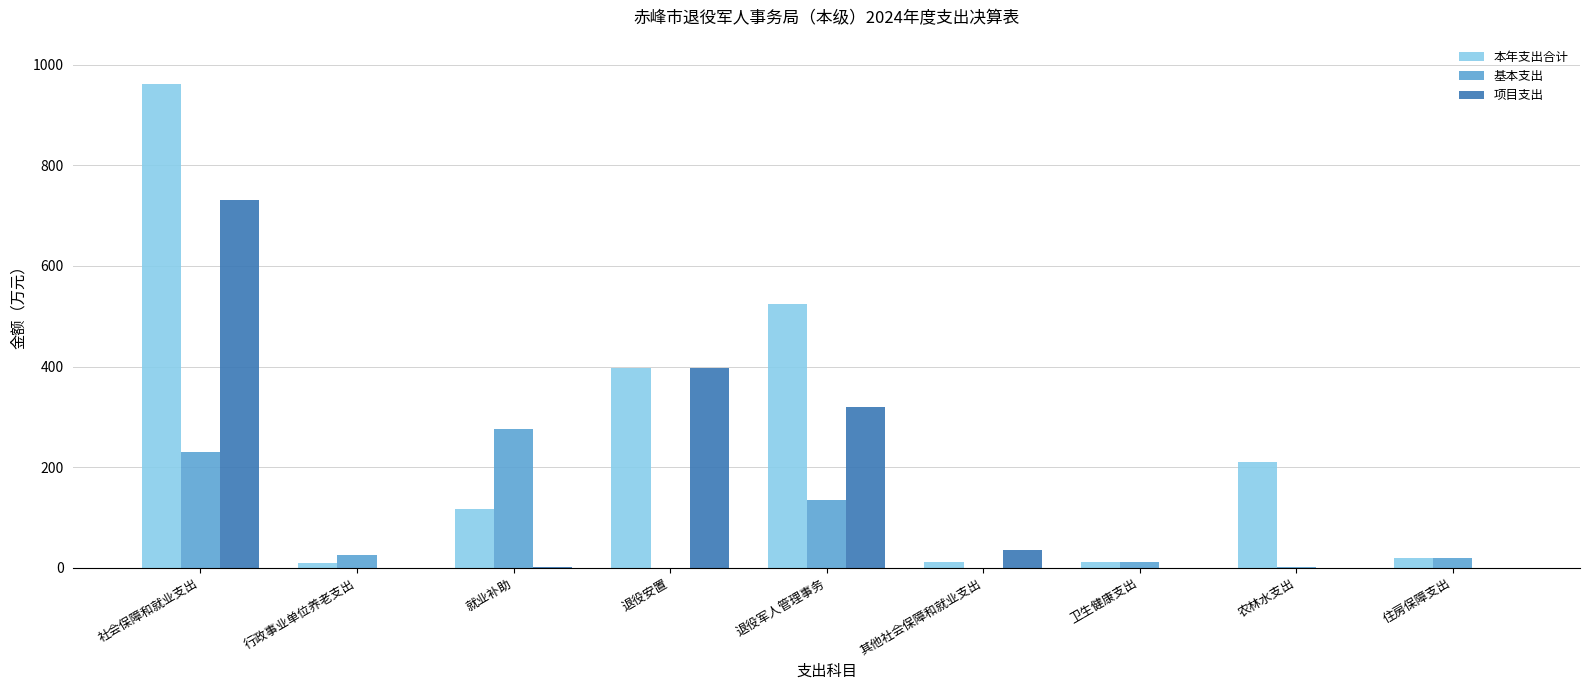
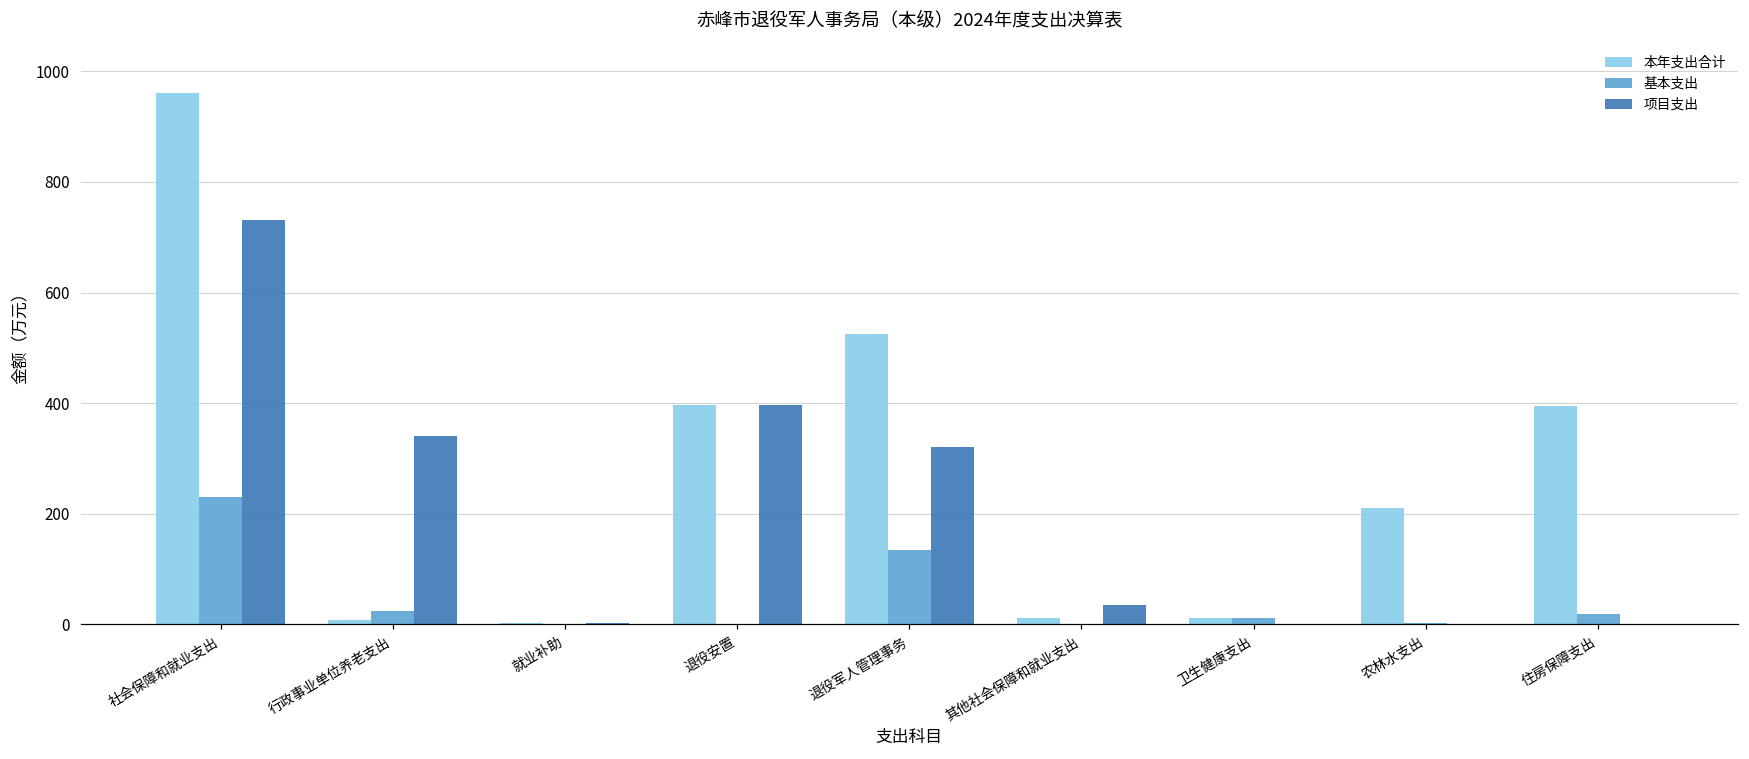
项目支出, 行政事业单位养老支出: 0 -> 340
本年支出合计, 就业补助: 120 -> 0
基本支出, 就业补助: 280 -> 0
本年支出合计, 住房保障支出: 20 -> 400
